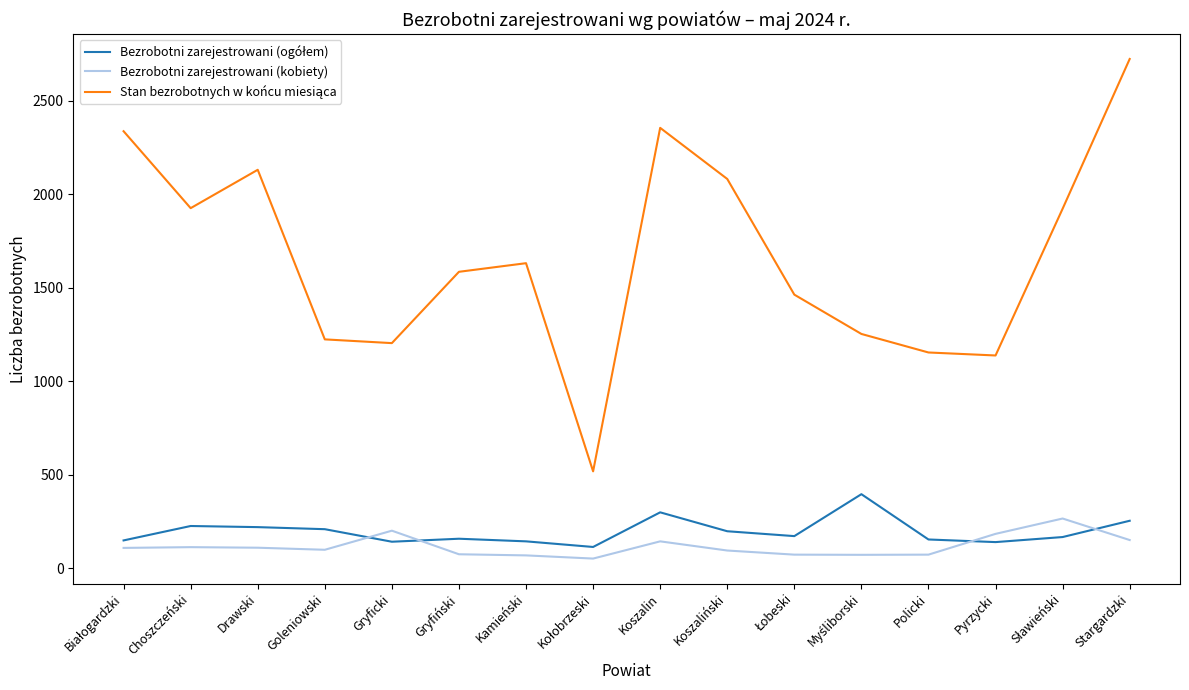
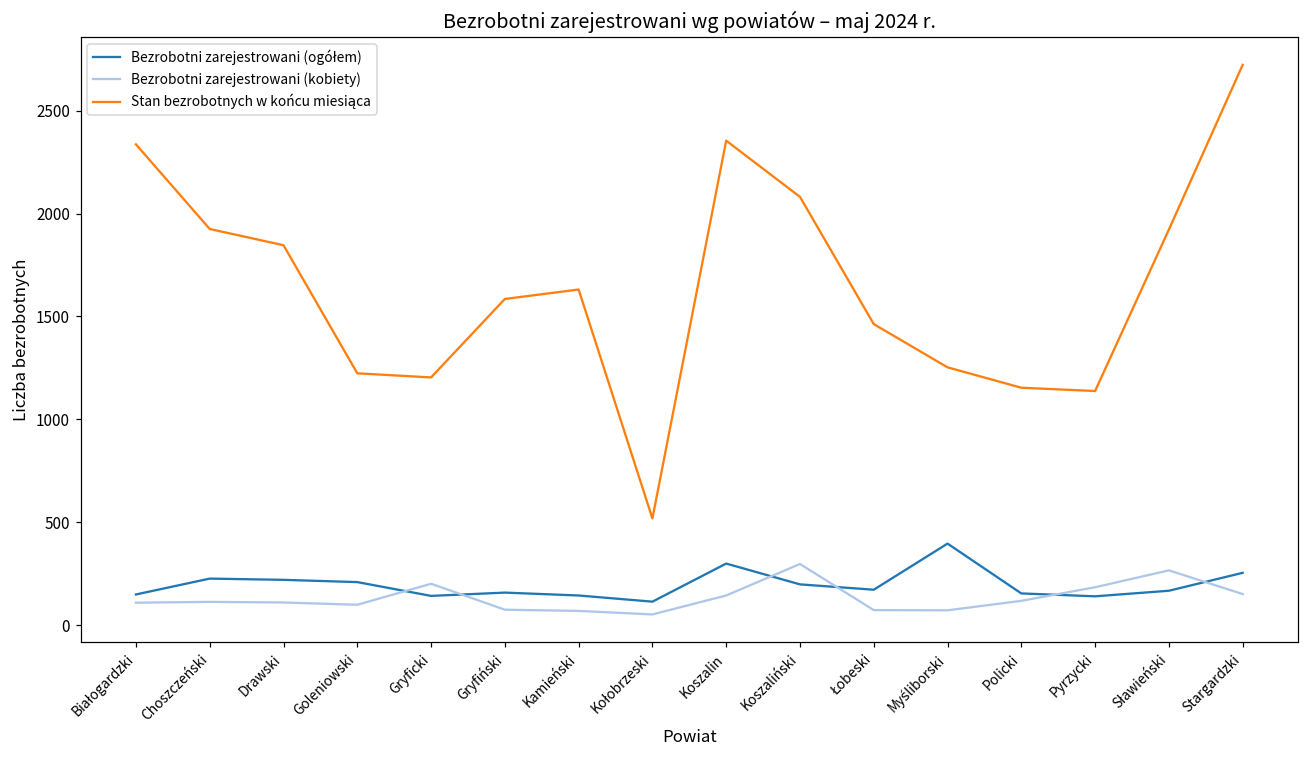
Stan bezrobotnych w końcu miesiąca, Drawski: 2130 -> 1850
Bezrobotni zarejestrowani (kobiety), Koszaliński: 100 -> 300
Bezrobotni zarejestrowani (kobiety), Policki: 70 -> 120
